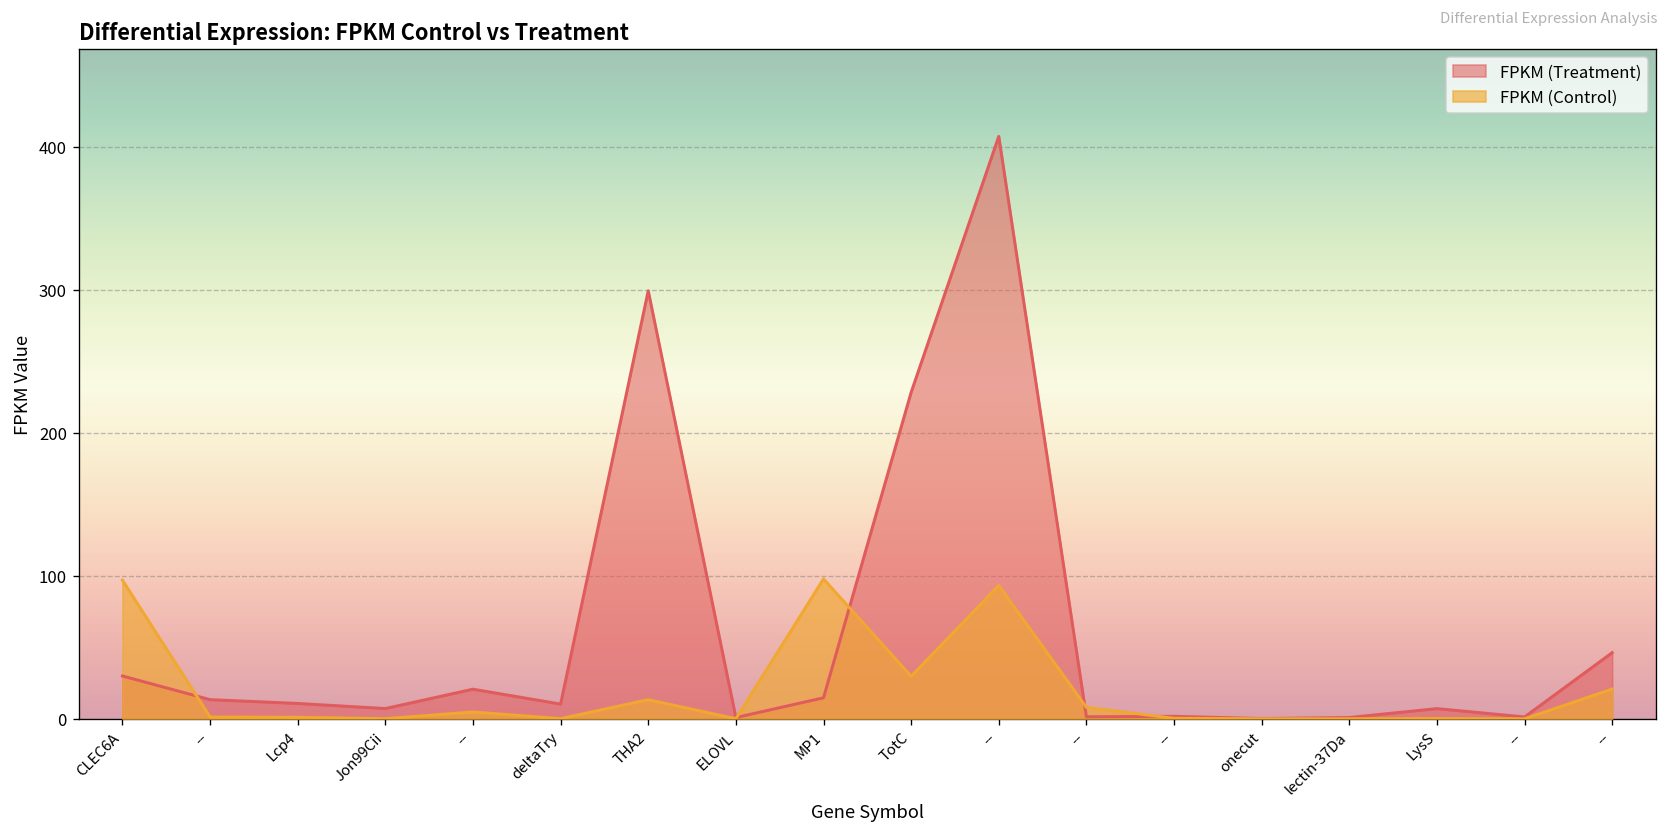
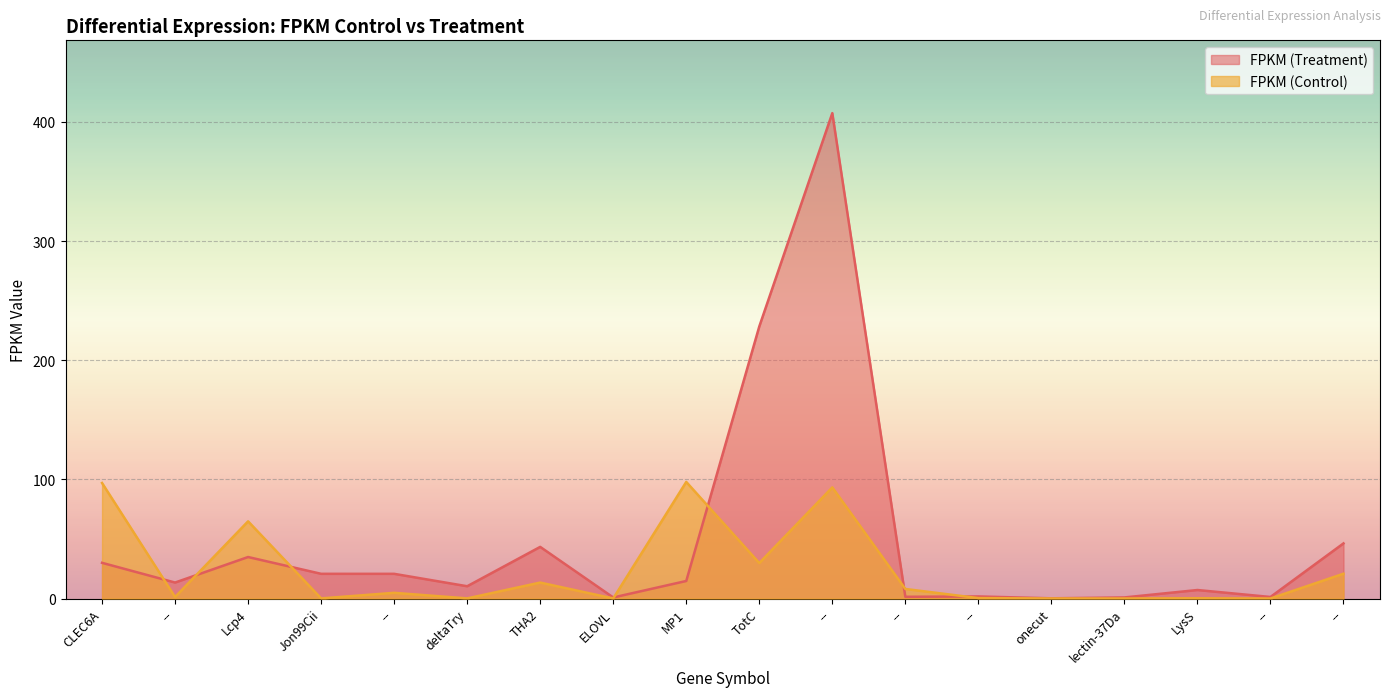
FPKM (Treatment), Lcp4: 11 -> 35
FPKM (Control), Lcp4: 1 -> 65
FPKM (Treatment), Jon99Cii: 7 -> 21
FPKM (Treatment), THA2: 299 -> 43
